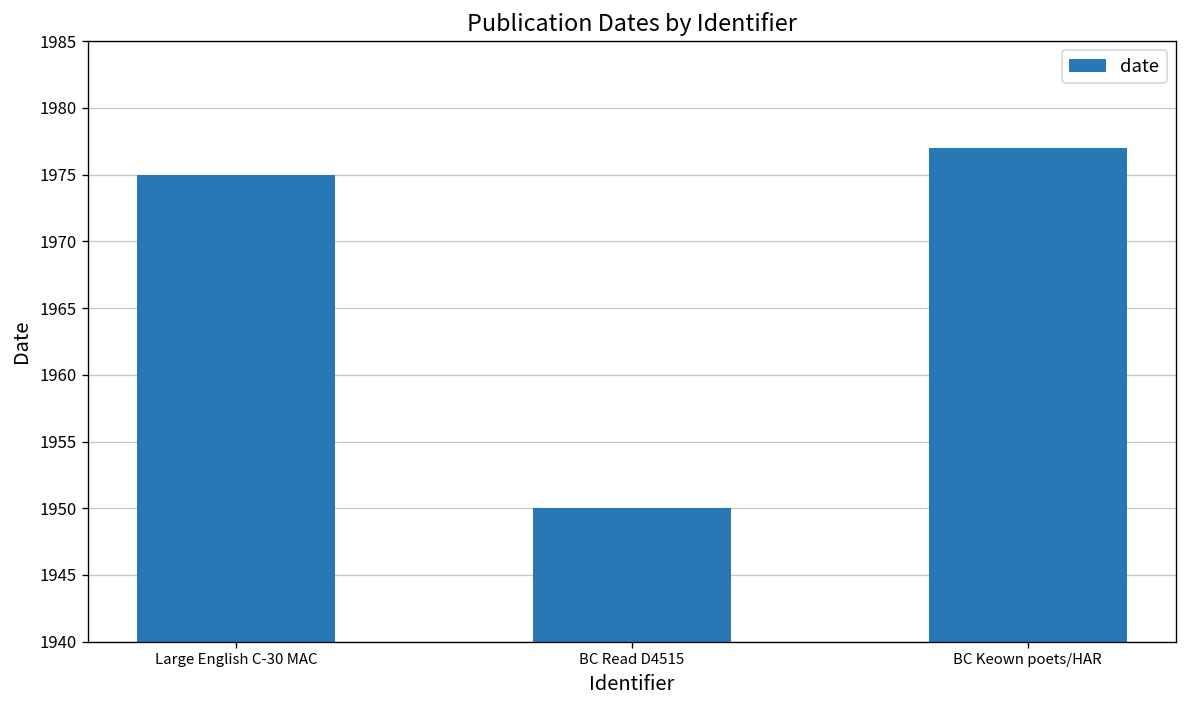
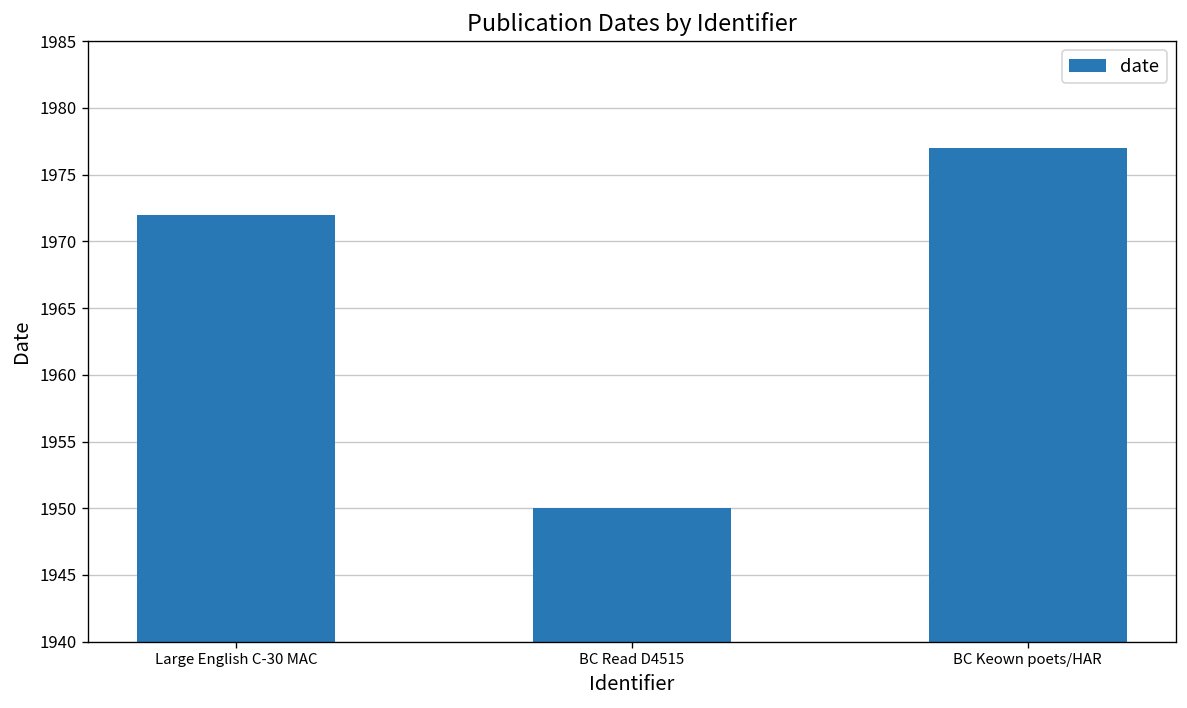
Large English C-30 MAC: 1975 -> 1972
